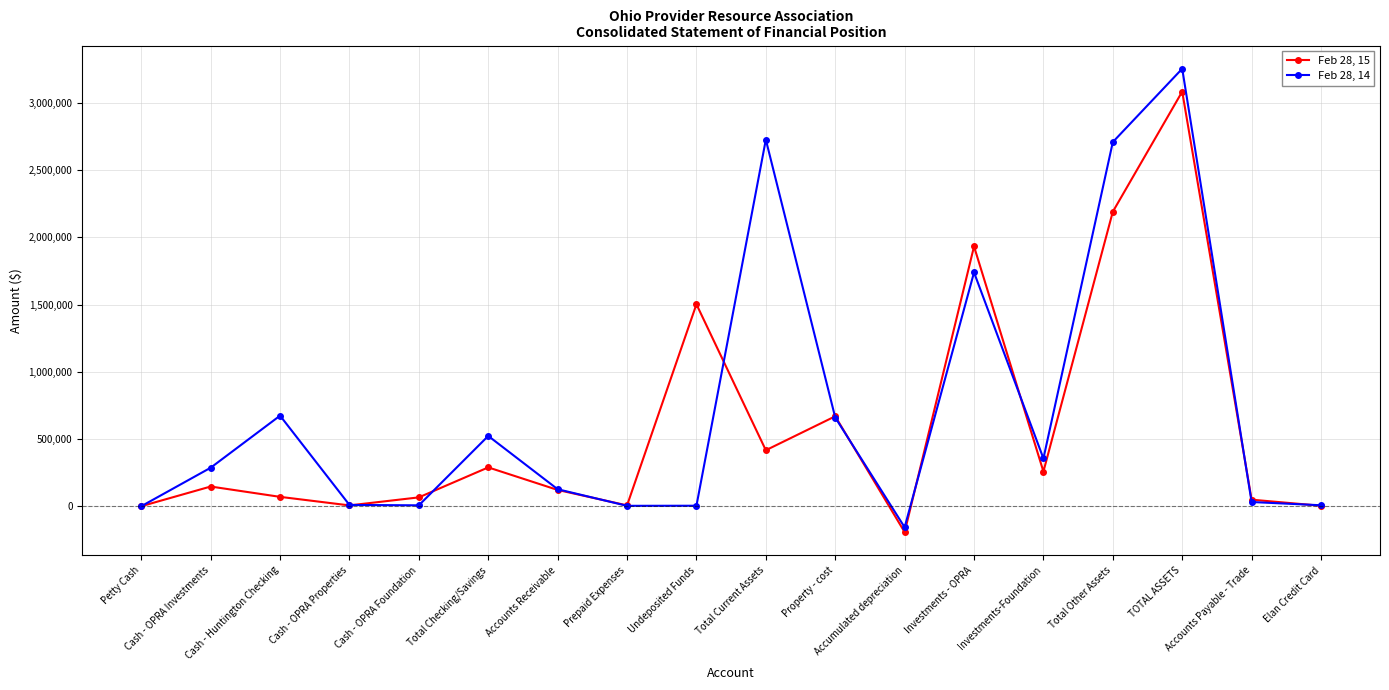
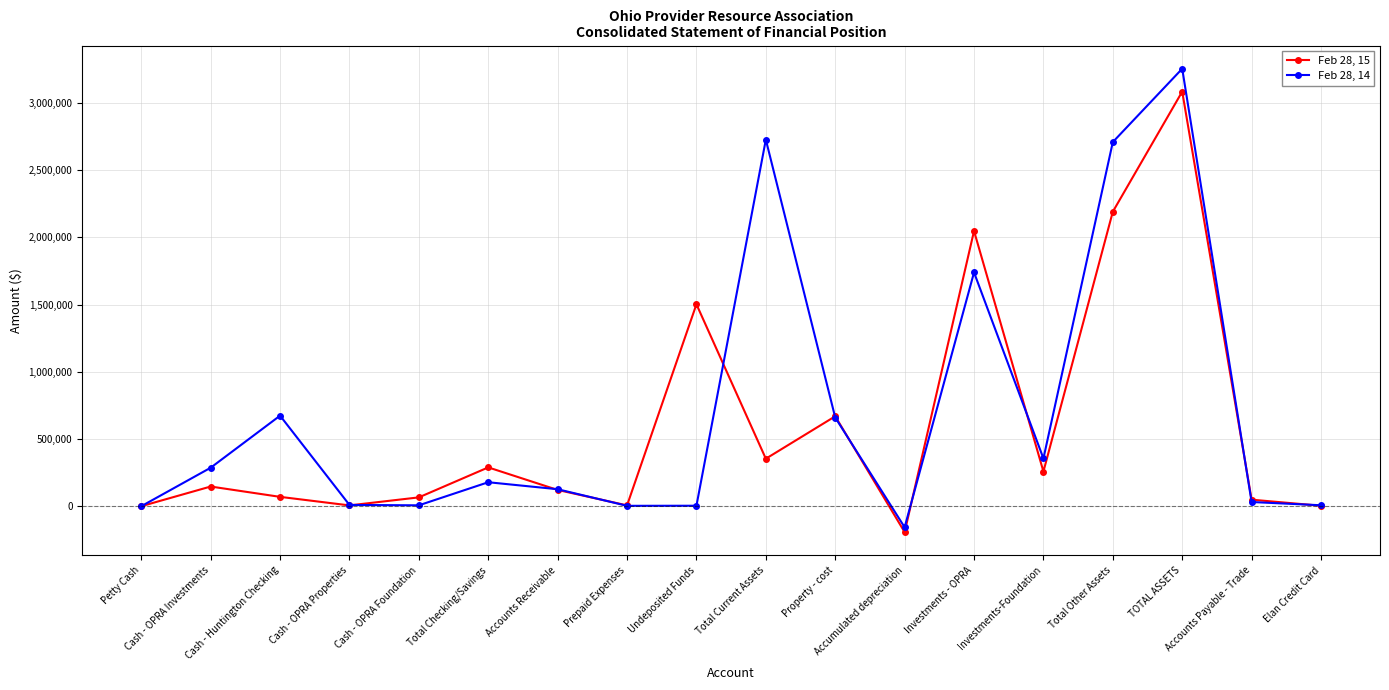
Feb 28, 14, Total Checking/Savings: 520,000 -> 180,000
Feb 28, 15, Total Current Assets: 420,000 -> 350,000
Feb 28, 15, Investments - OPRA: 1,930,000 -> 2,050,000
